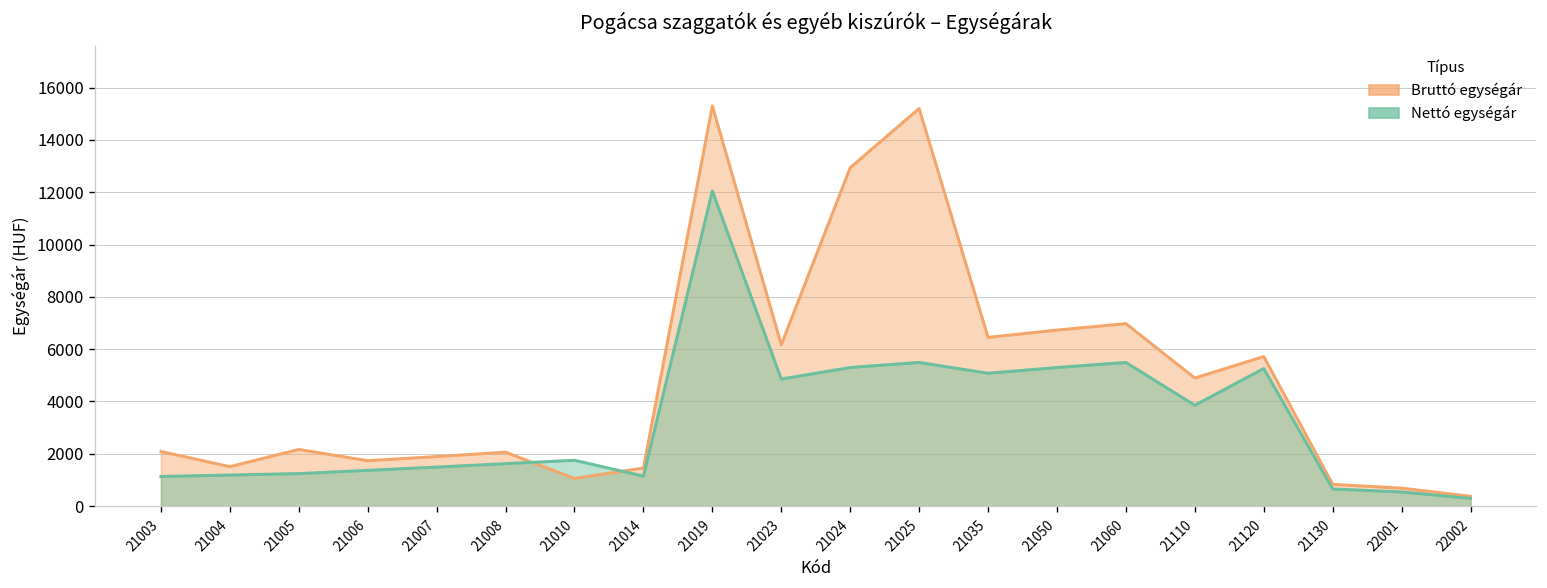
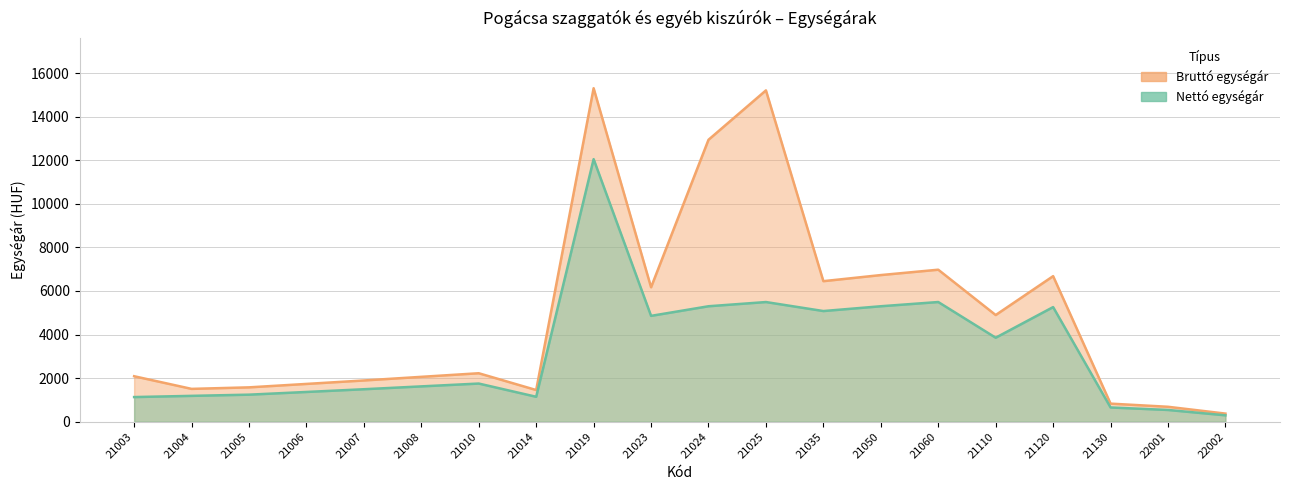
Bruttó egységár, 21005: 2200 -> 1600
Bruttó egységár, 21010: 1100 -> 2200
Bruttó egységár, 21120: 5700 -> 6700
